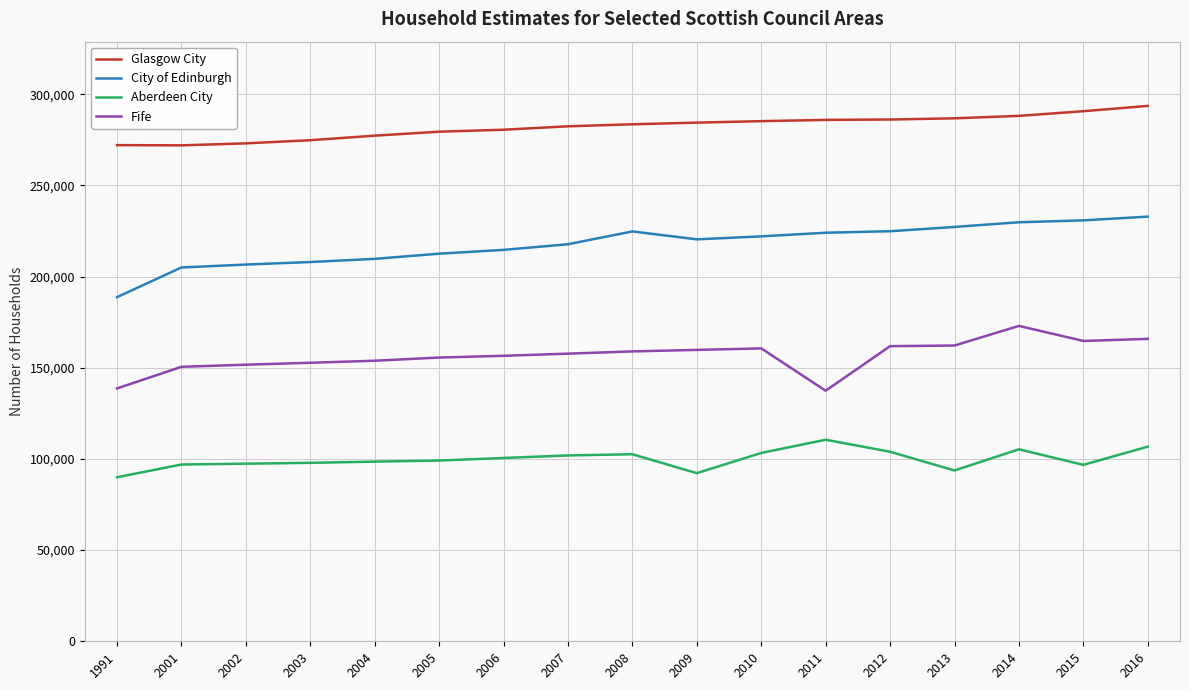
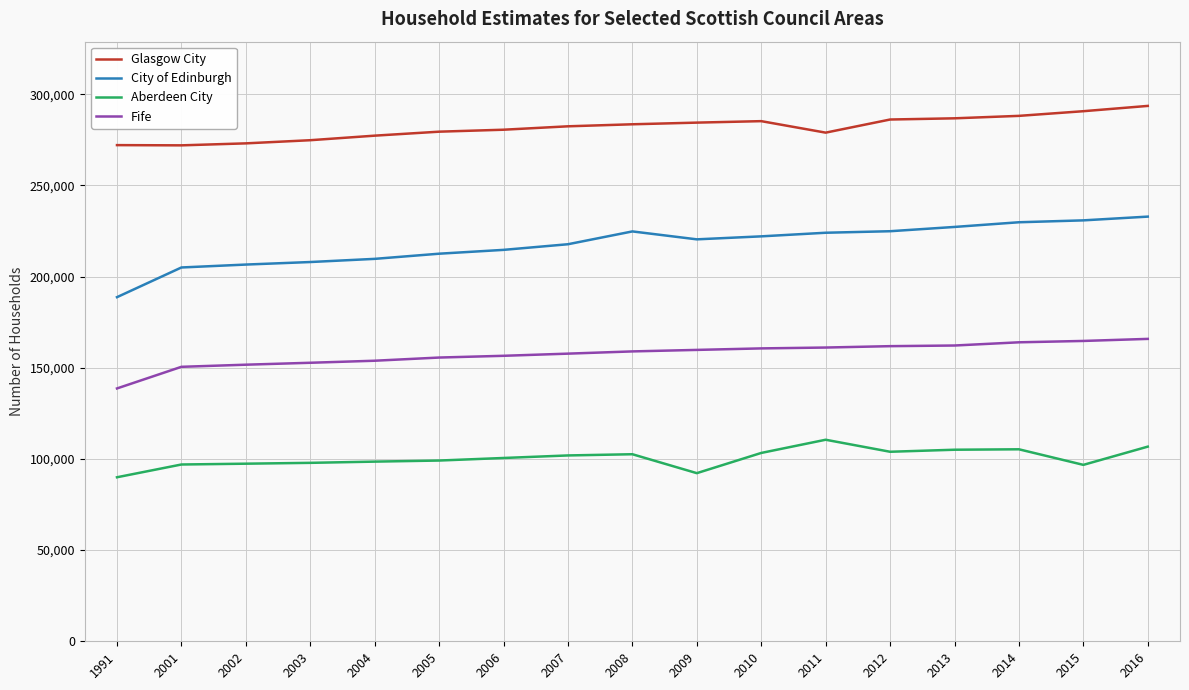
Glasgow City, 2011: 286,000 -> 279,000
Fife, 2011: 137,000 -> 161,000
Aberdeen City, 2013: 94,000 -> 105,000
Fife, 2014: 173,000 -> 164,000
